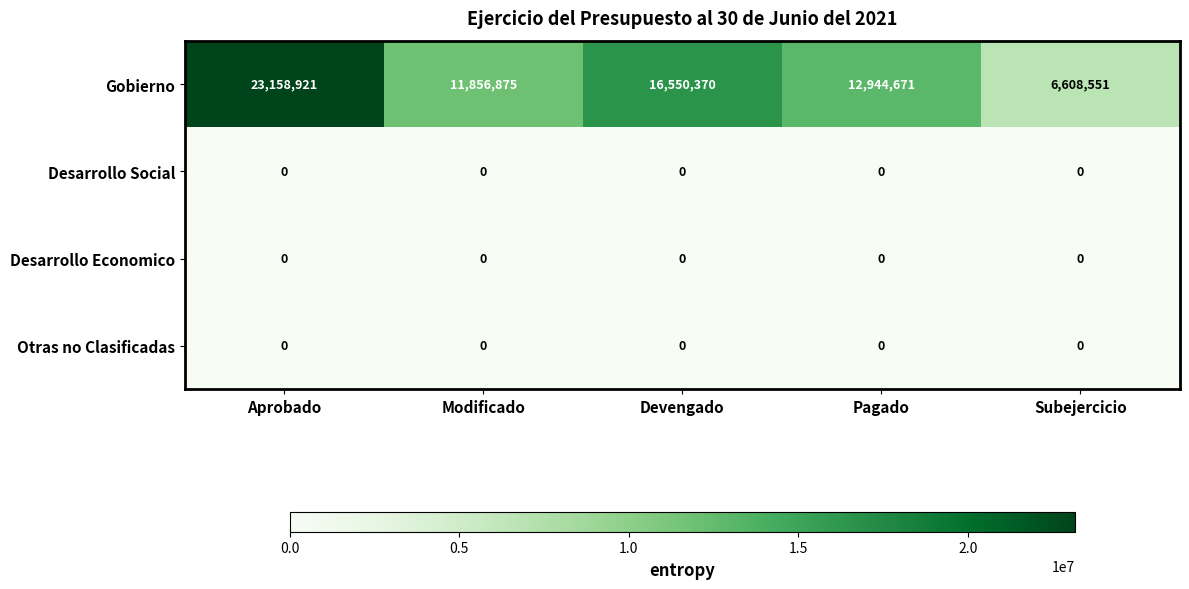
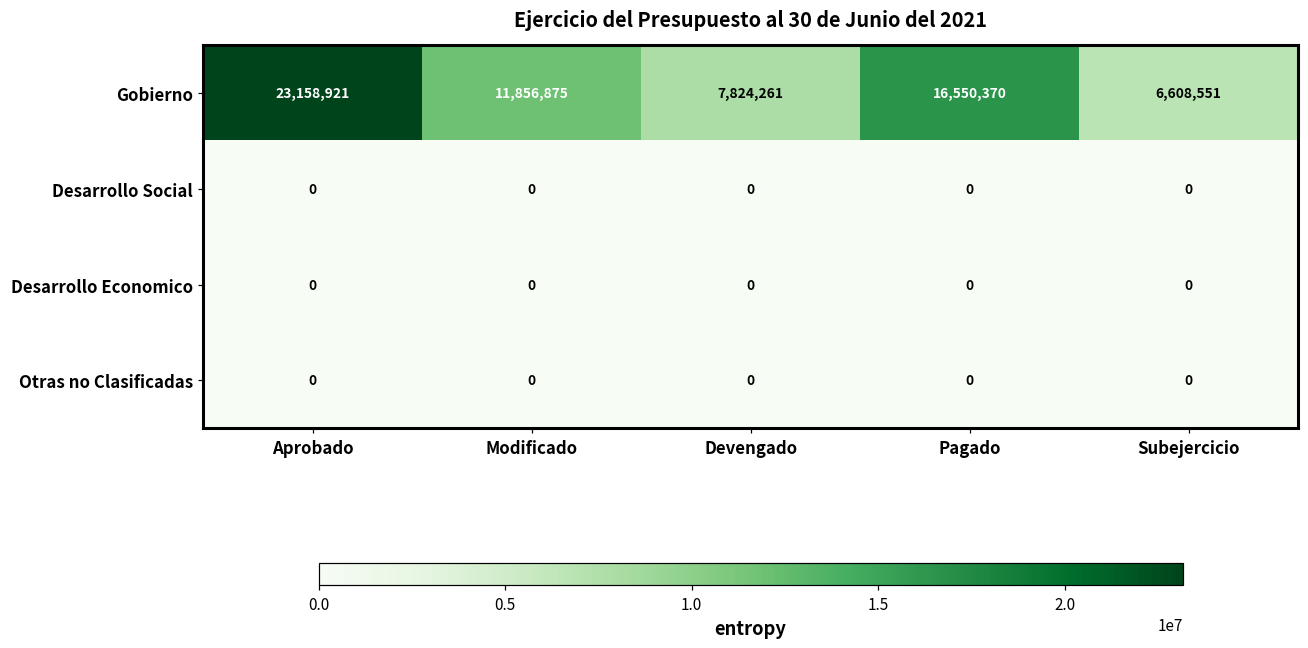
Gobierno, Devengado: 16,550,370 -> 7,824,261
Gobierno, Pagado: 12,944,671 -> 16,550,370
